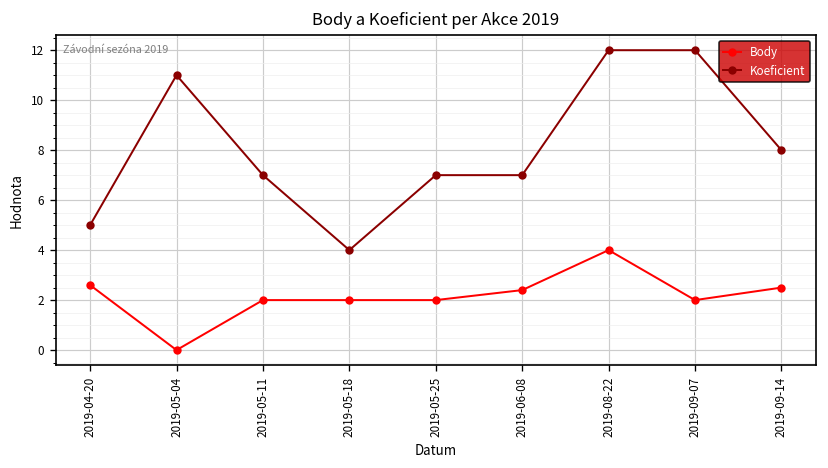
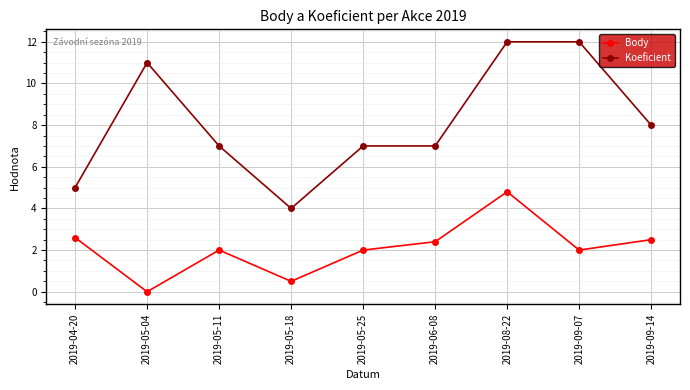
Body, 2019-05-18: 2.0 -> 0.5
Body, 2019-08-22: 4.0 -> 4.8
